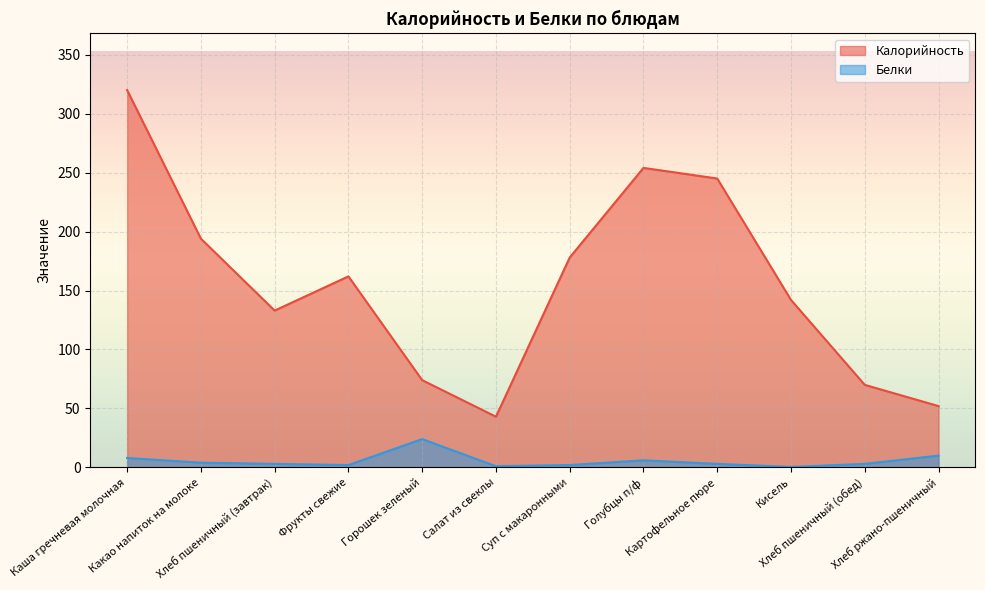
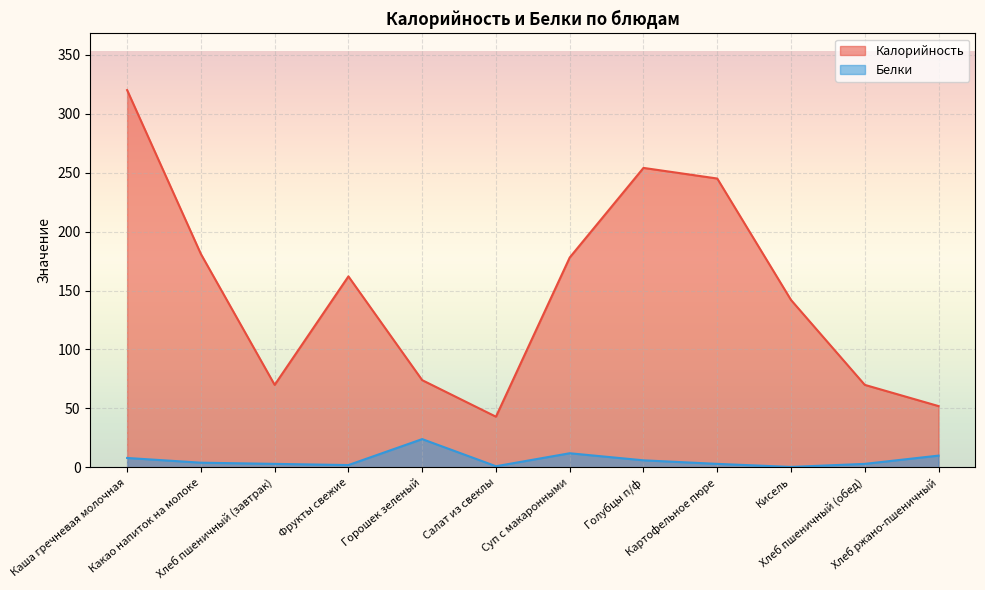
Калорийность, Какао напиток на молоке: 194 -> 181
Калорийность, Хлеб пшеничный (завтрак): 133 -> 70
Белки, Суп с макаронными: 2 -> 12
